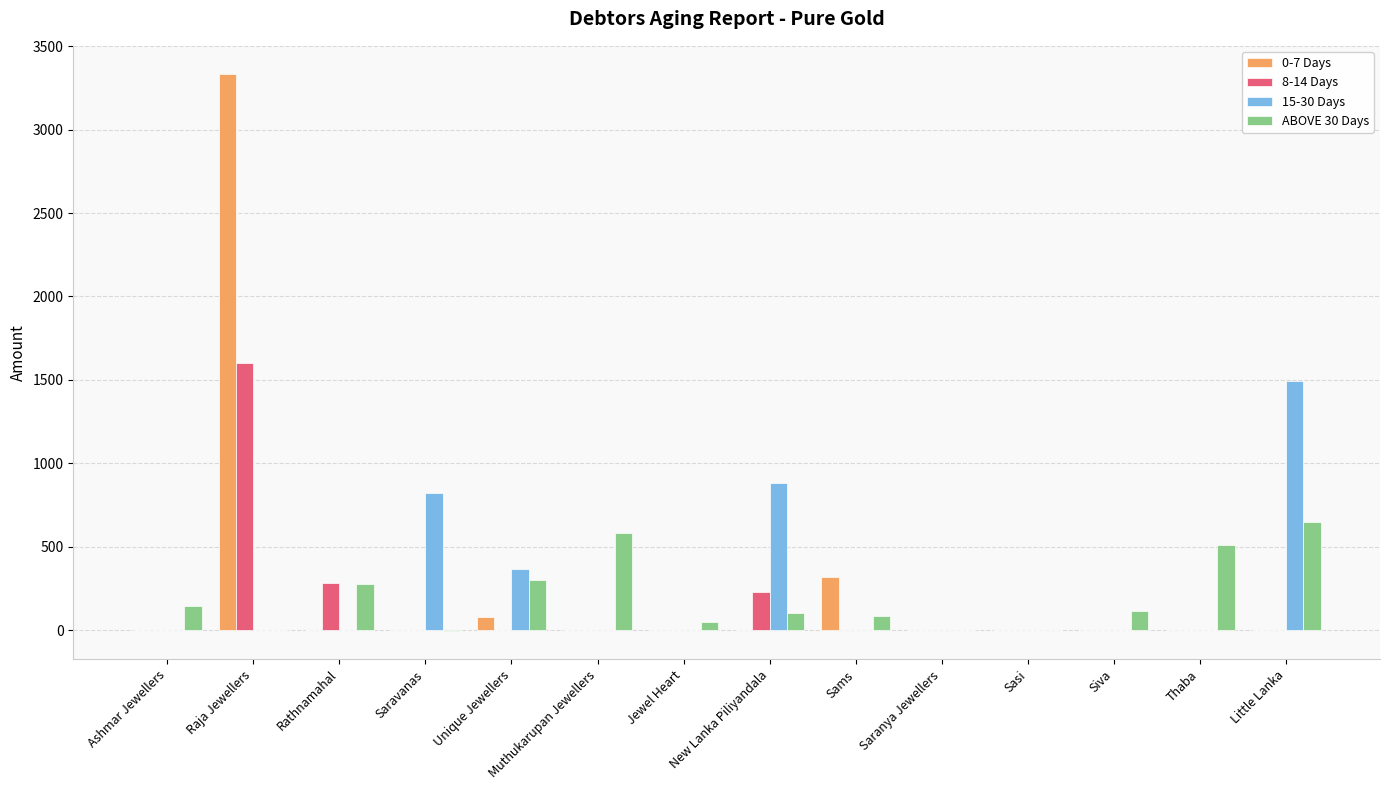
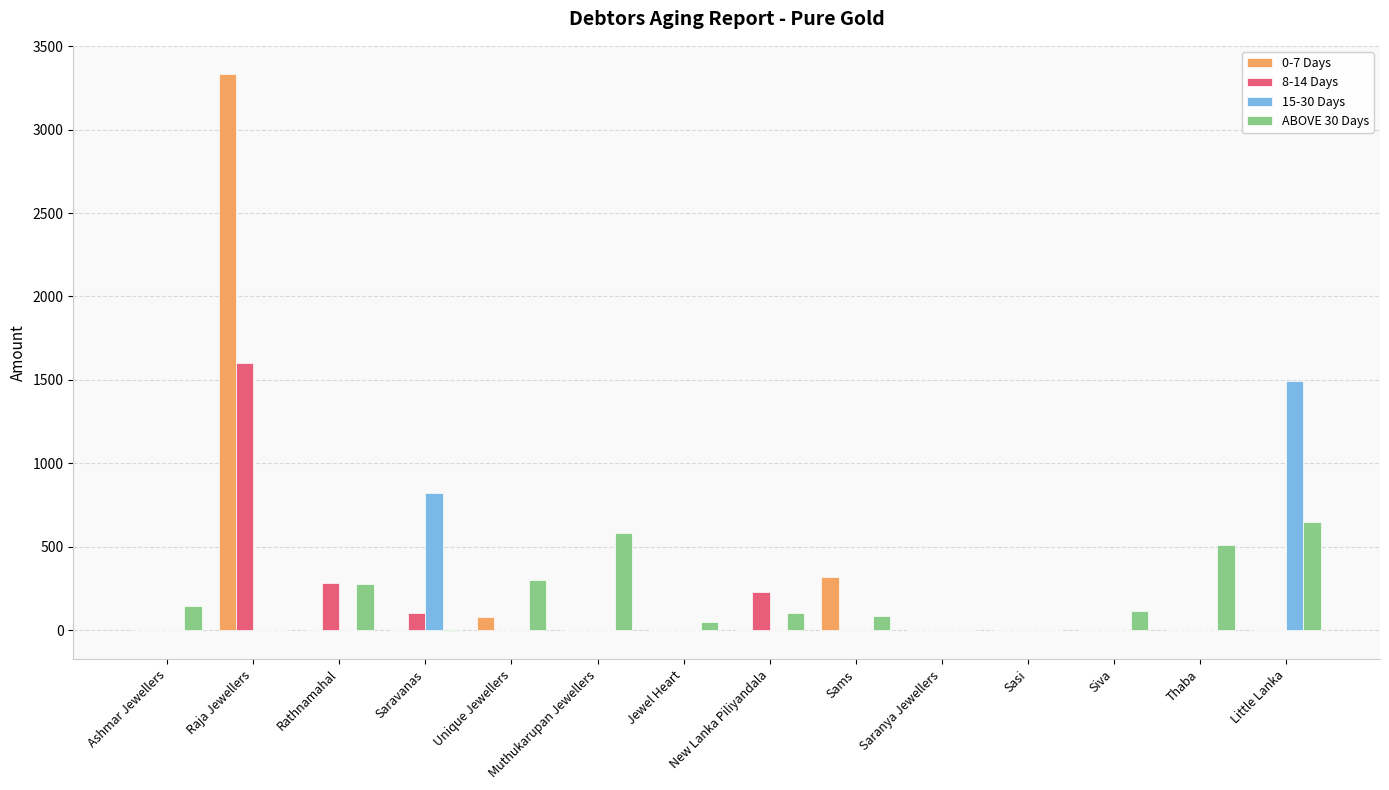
8-14 Days, Saravanas: 0 -> 110
15-30 Days, Unique Jewellers: 370 -> 0
15-30 Days, New Lanka Piliyandala: 880 -> 0
